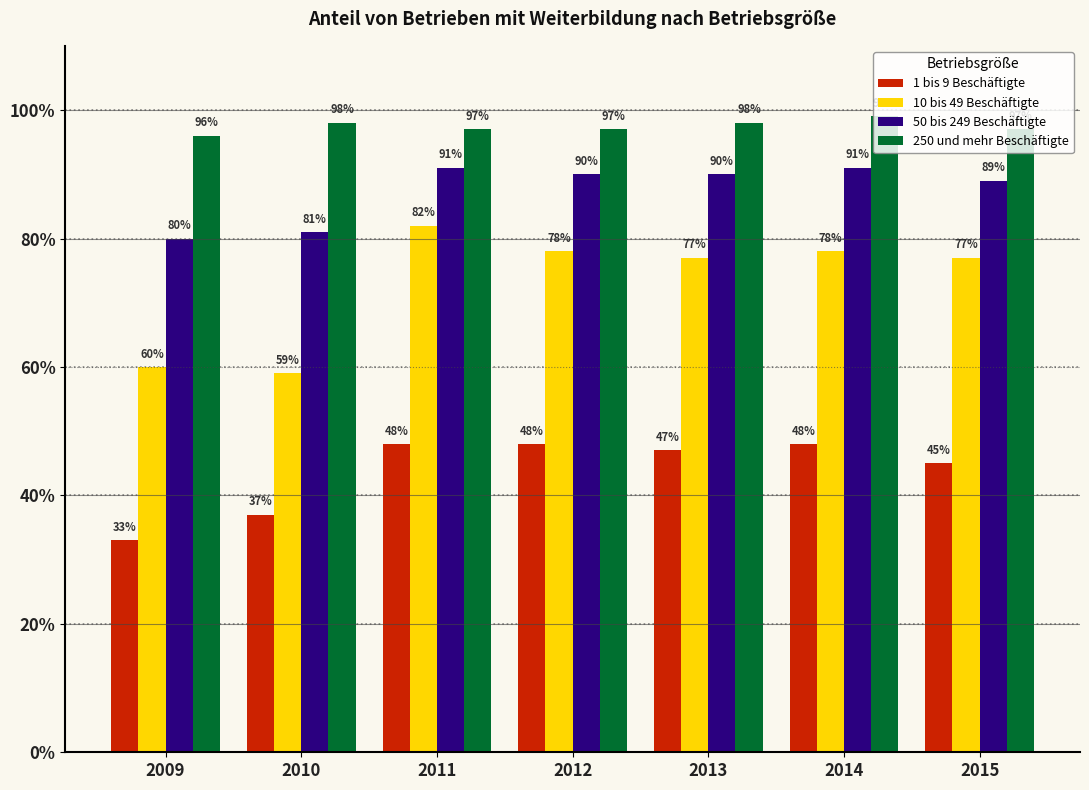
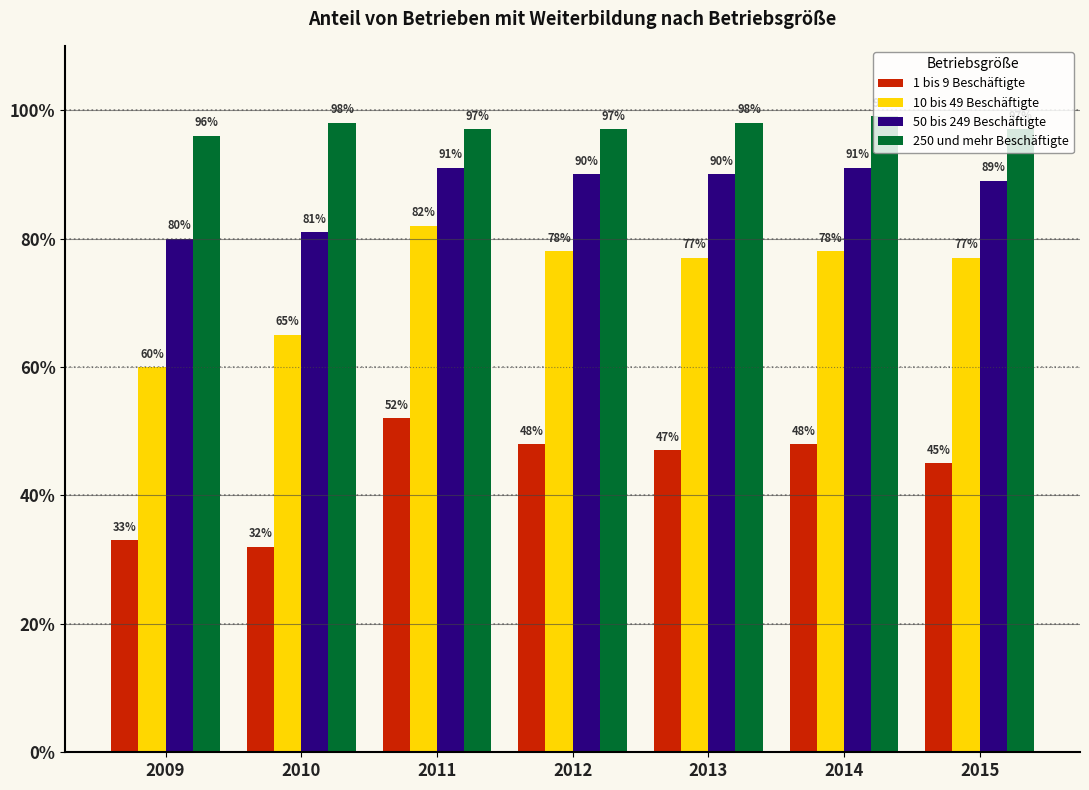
1 bis 9 Beschäftigte, 2010: 37% -> 32%
10 bis 49 Beschäftigte, 2010: 59% -> 65%
1 bis 9 Beschäftigte, 2011: 48% -> 52%
